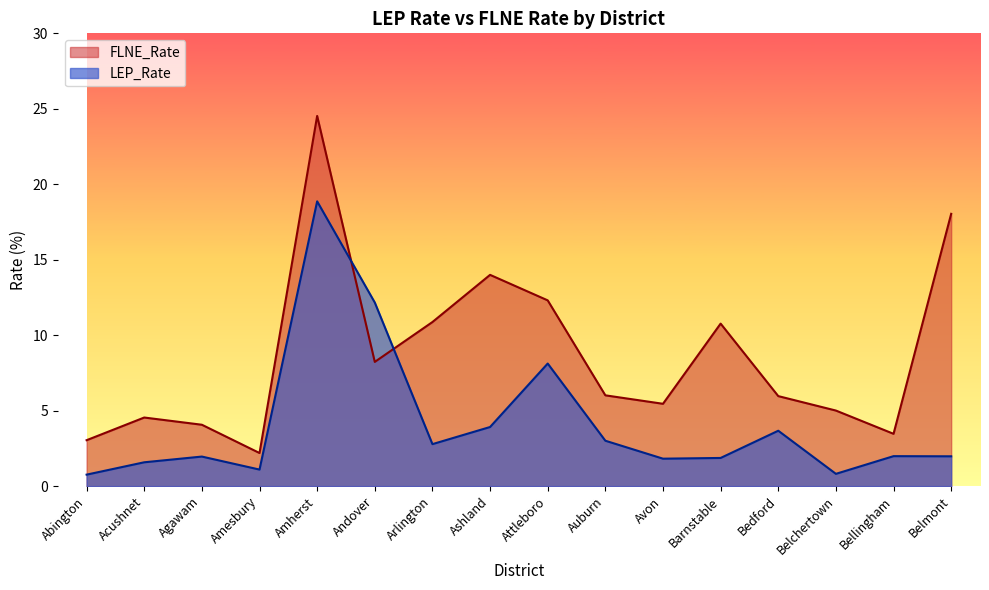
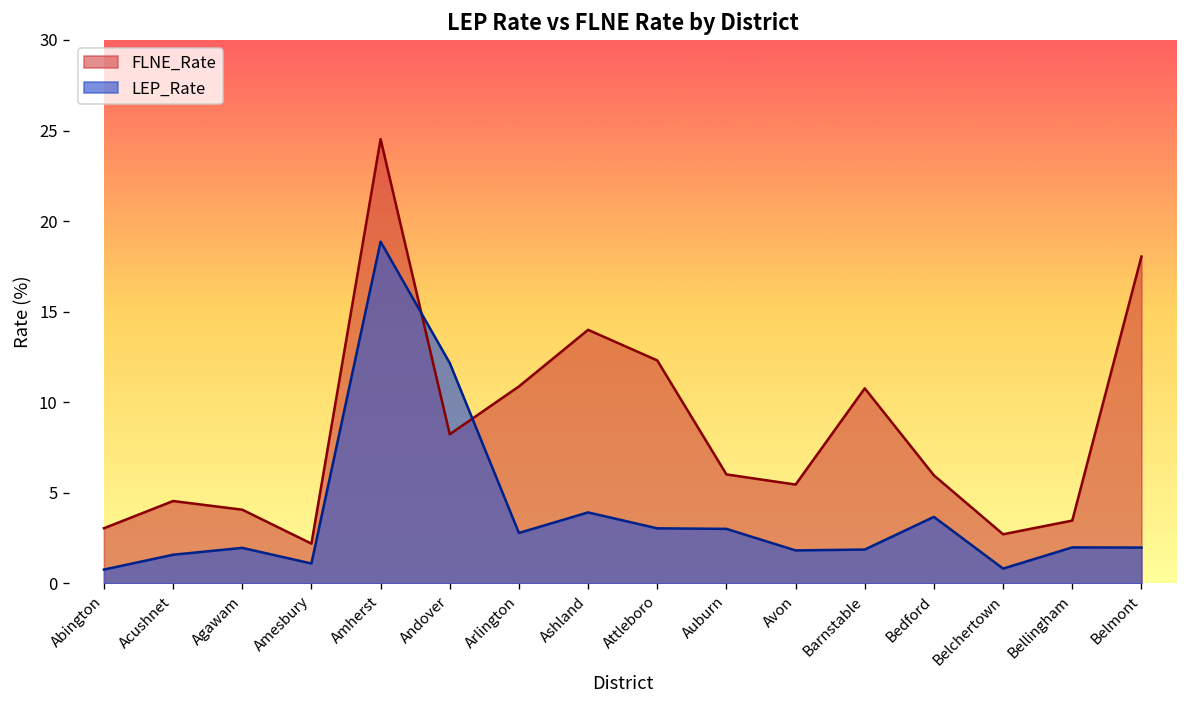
LEP_Rate, Attleboro: 8.1 -> 3.0
FLNE_Rate, Belchertown: 5.0 -> 2.7
